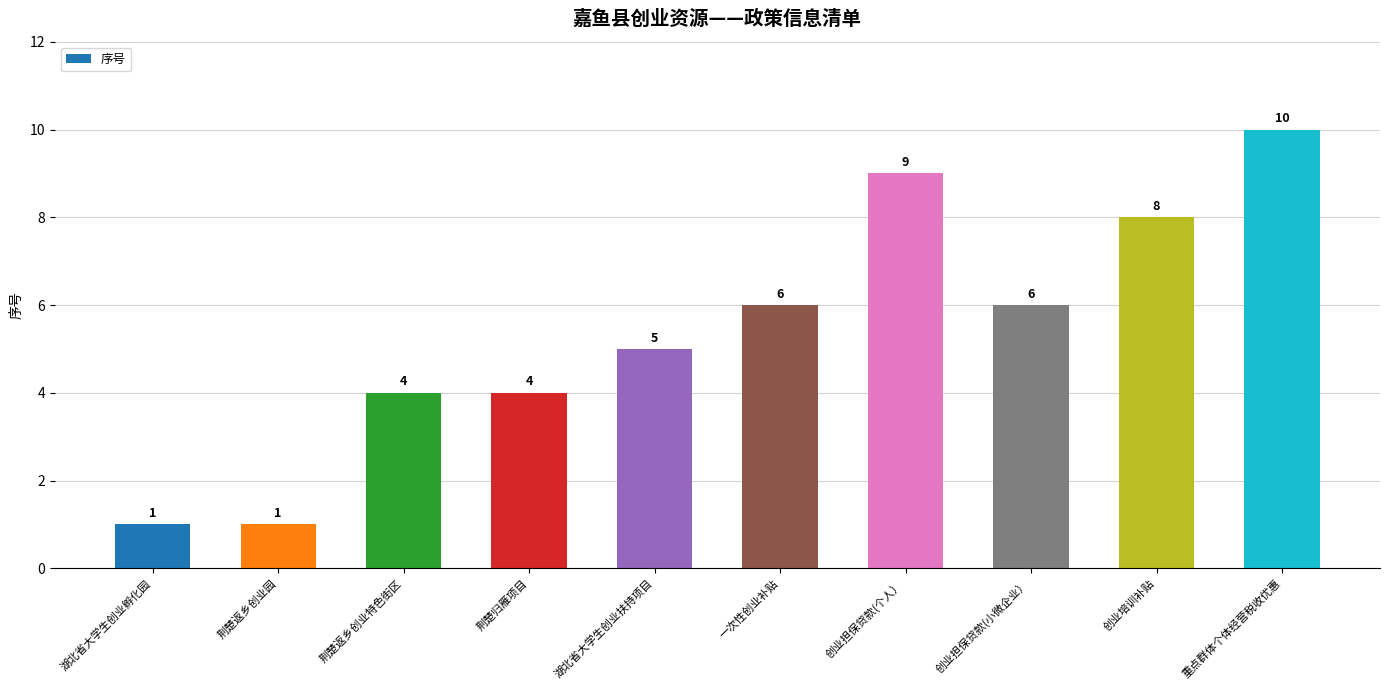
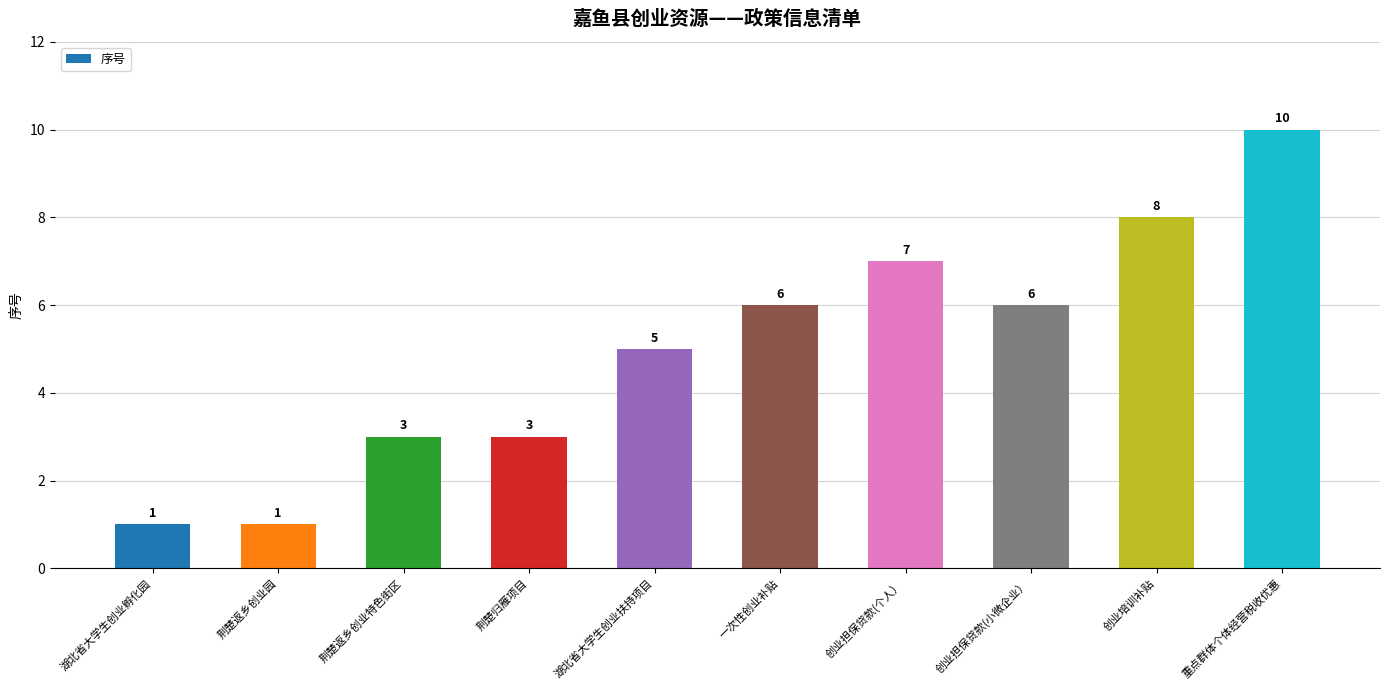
荆楚返乡创业特色街区: 4 -> 3
荆楚归雁项目: 4 -> 3
创业担保贷款(个人）: 9 -> 7
